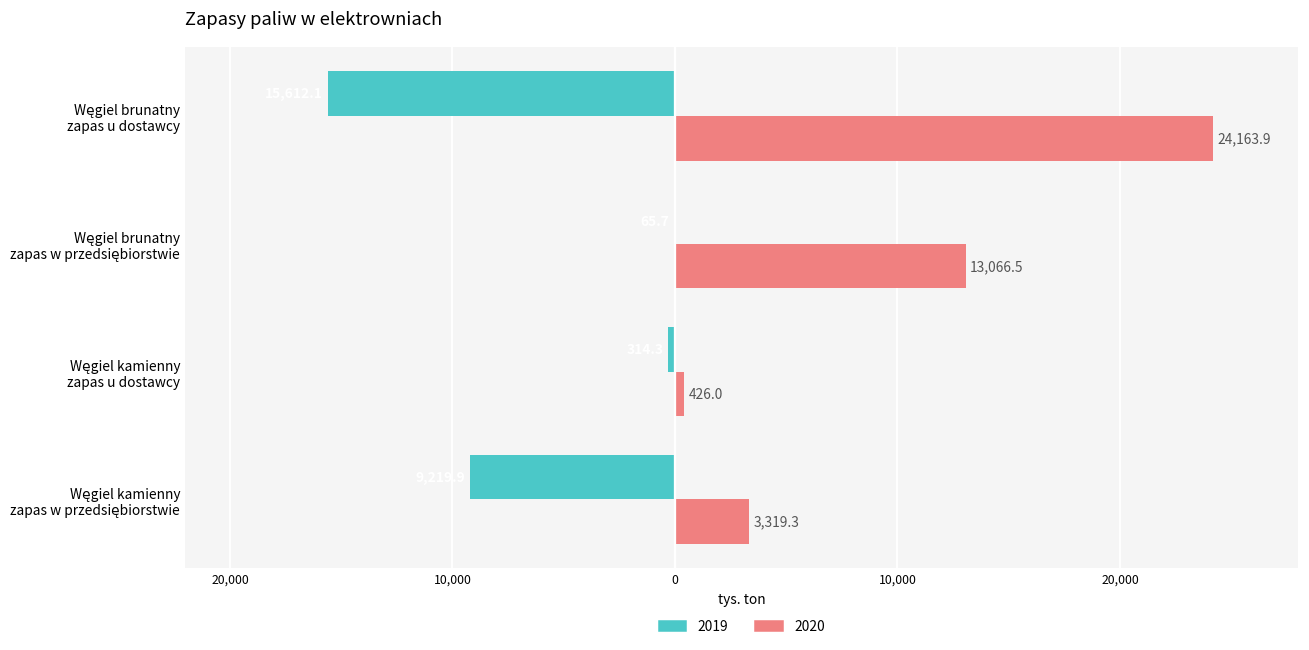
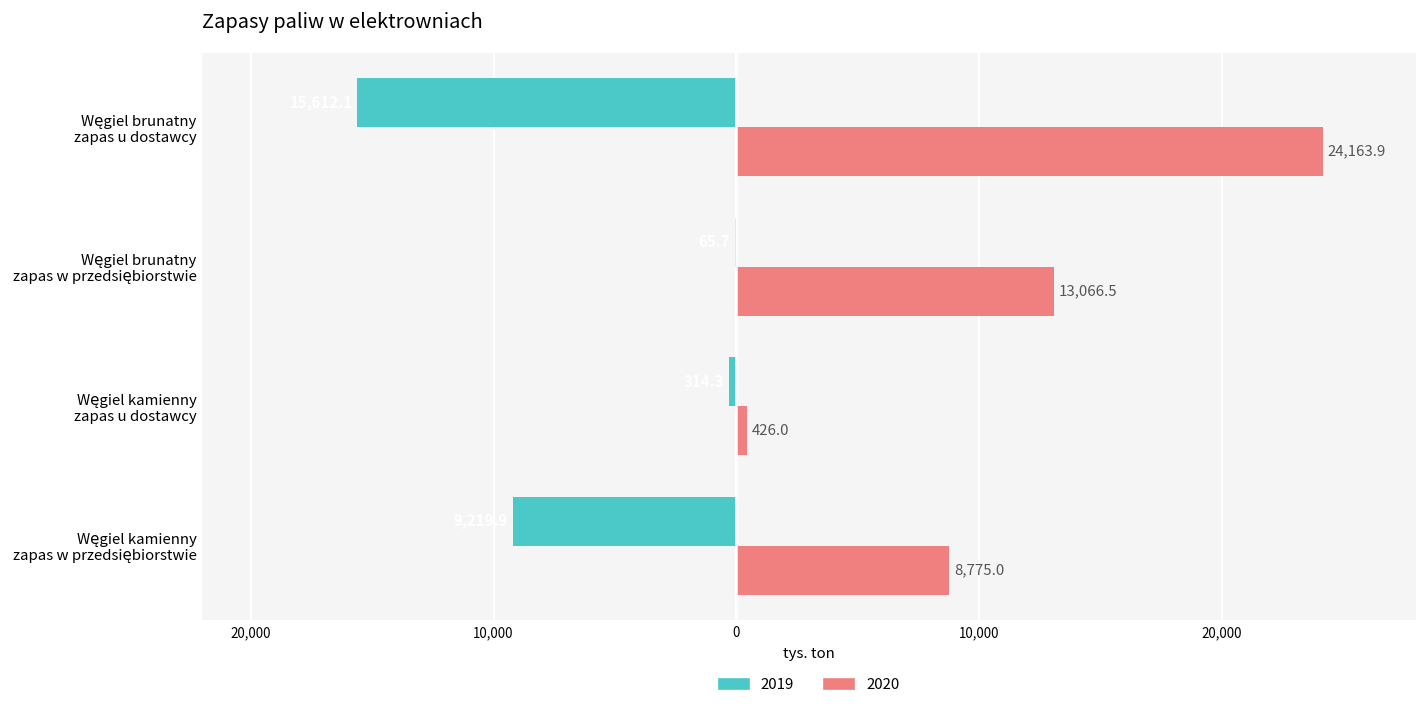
2020, Węgiel kamienny zapas w przedsiębiorstwie: 3,319.3 -> 8,775.0
